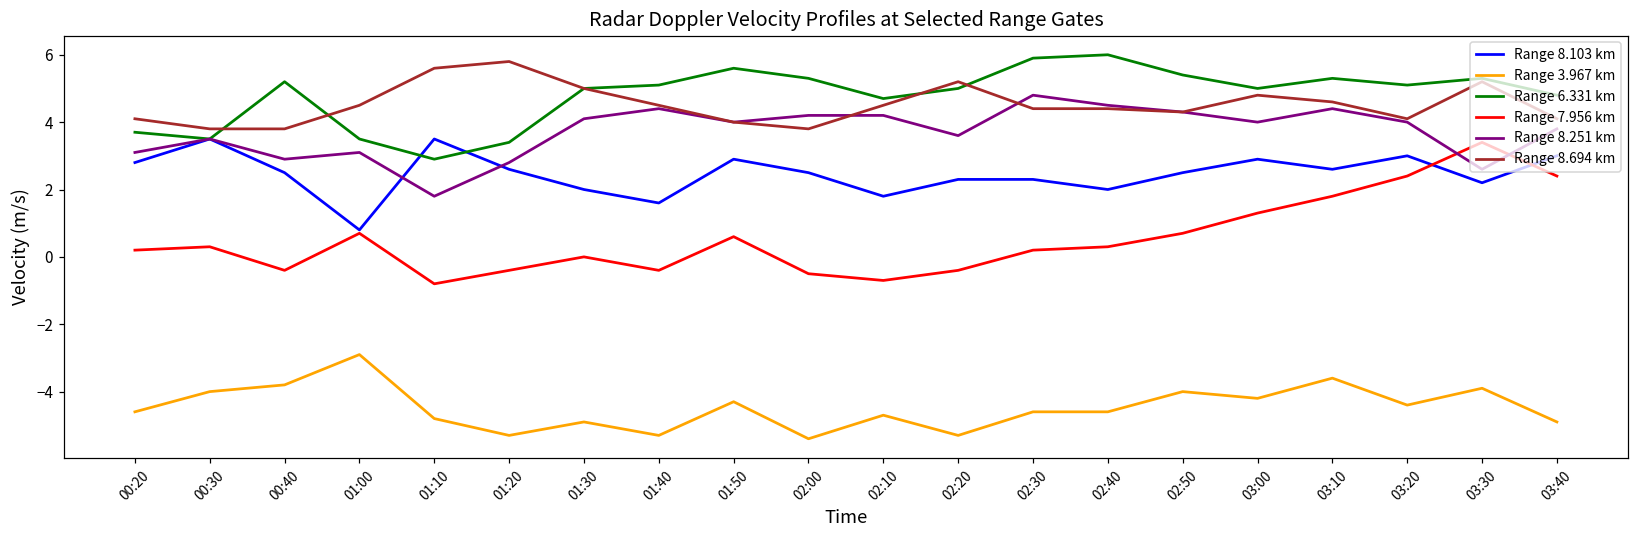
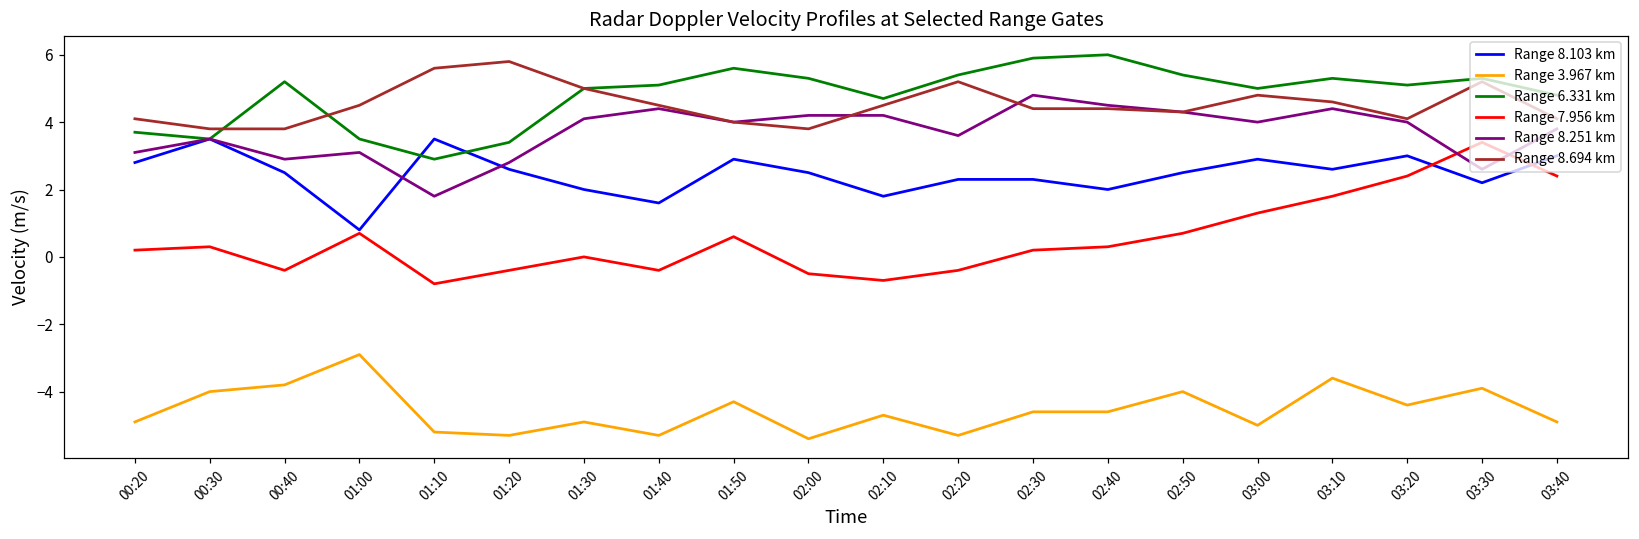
Range 3.967 km, 00:20: -4.6 -> -4.9
Range 3.967 km, 01:10: -4.8 -> -5.2
Range 6.331 km, 02:20: 5.0 -> 5.4
Range 3.967 km, 03:00: -4.2 -> -5.0
